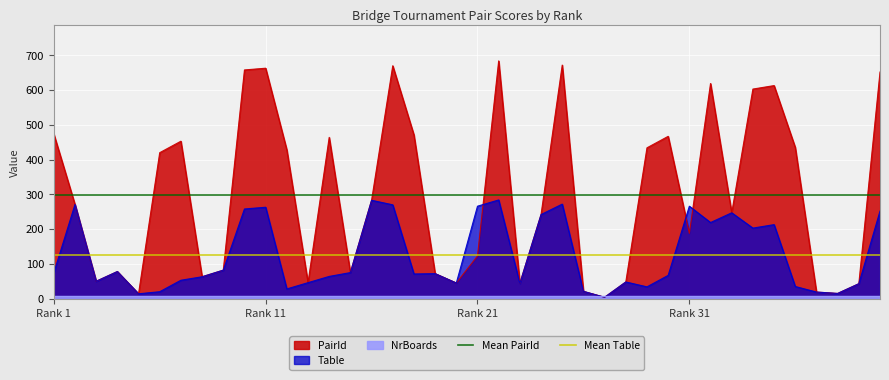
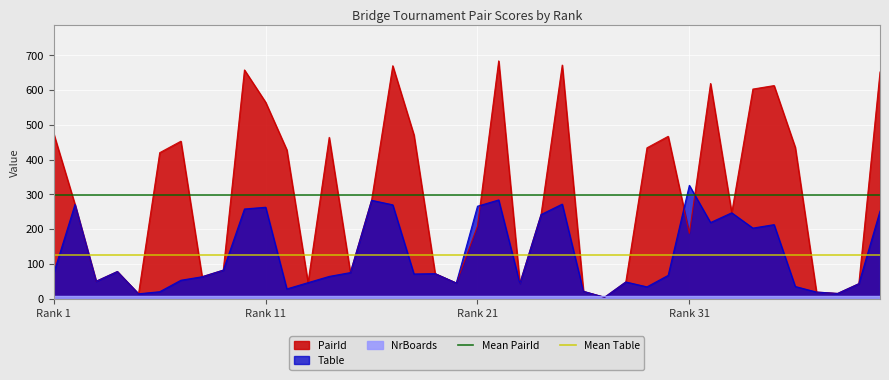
PairId, Rank 11: 660 -> 570
PairId, Rank 21: 120 -> 210
Table, Rank 31: 270 -> 330
